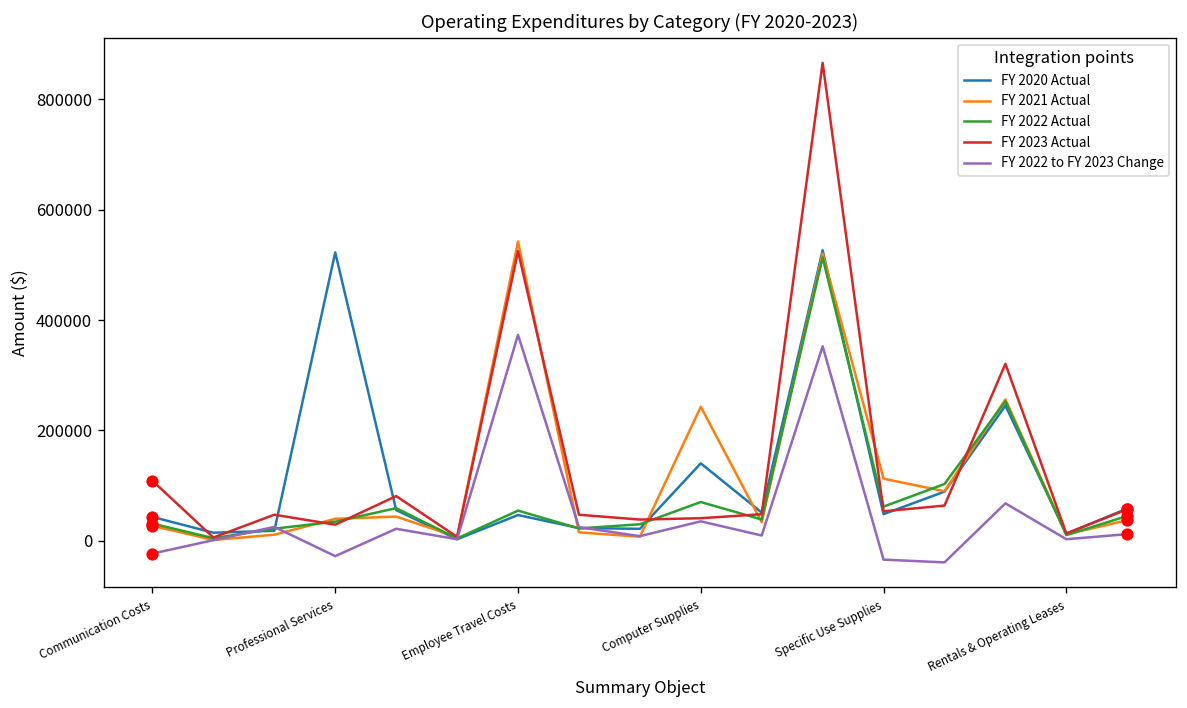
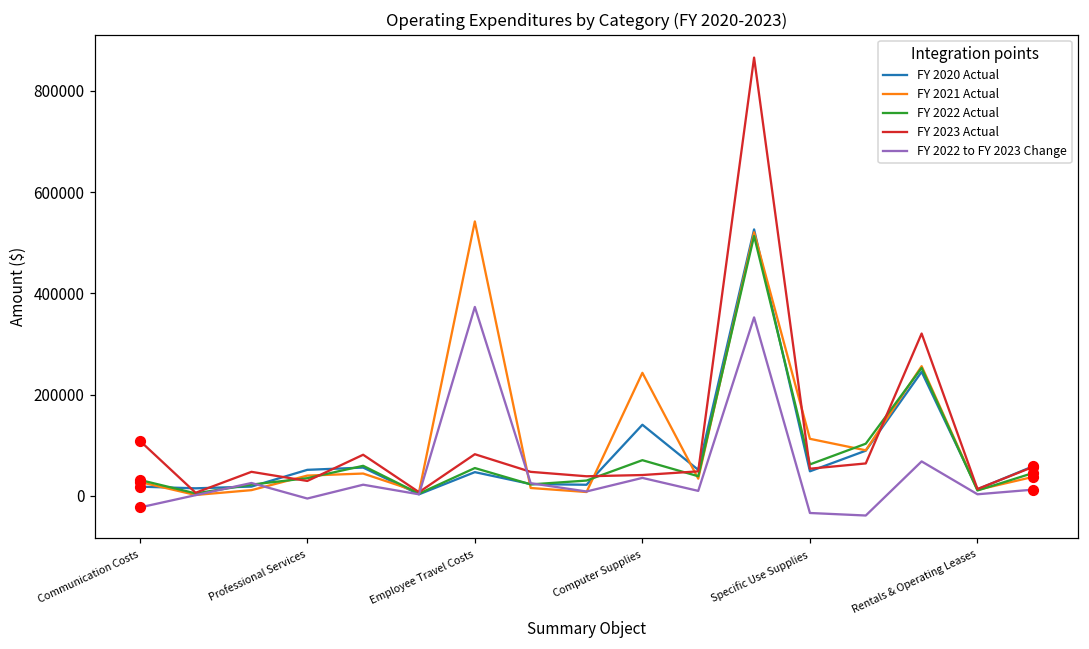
FY 2020 Actual, Communication Costs: 40000 -> 20000
FY 2020 Actual, Professional Services: 520000 -> 50000
FY 2022 to FY 2023 Change, Professional Services: -30000 -> -10000
FY 2023 Actual, Employee Travel Costs: 520000 -> 80000
